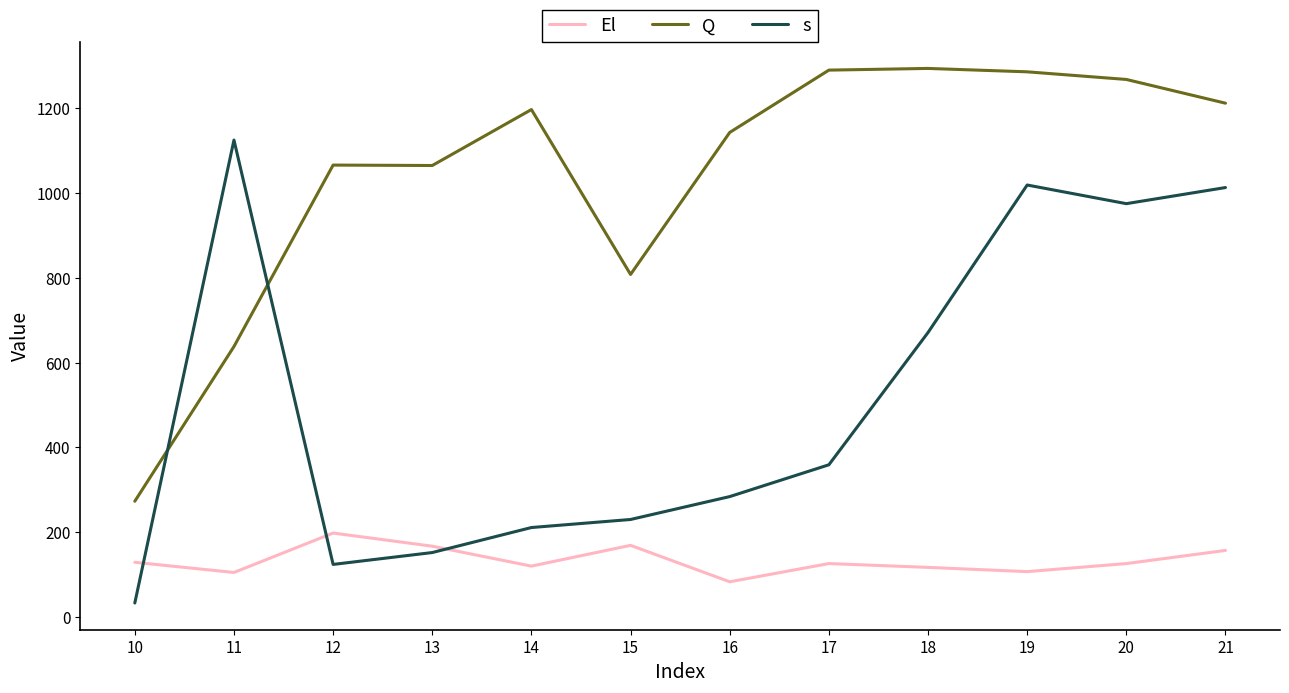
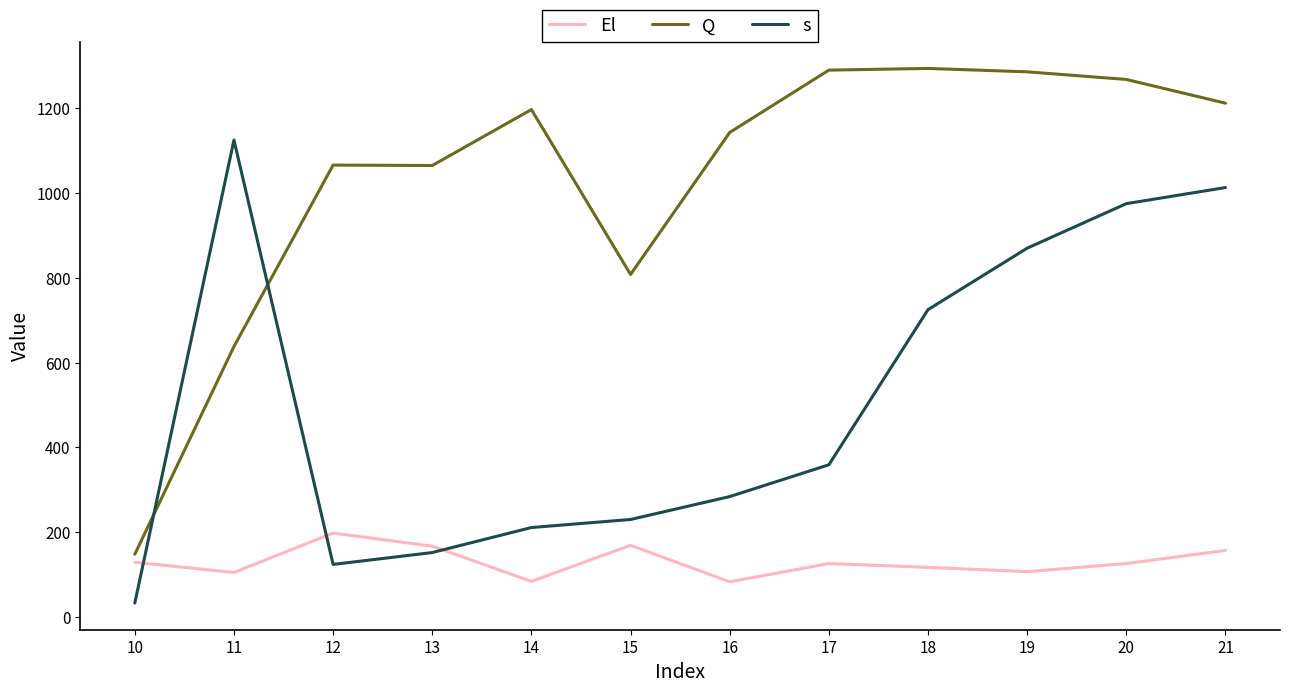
Q, 10: 270 -> 150
El, 14: 120 -> 80
s, 18: 670 -> 730
s, 19: 1020 -> 870
